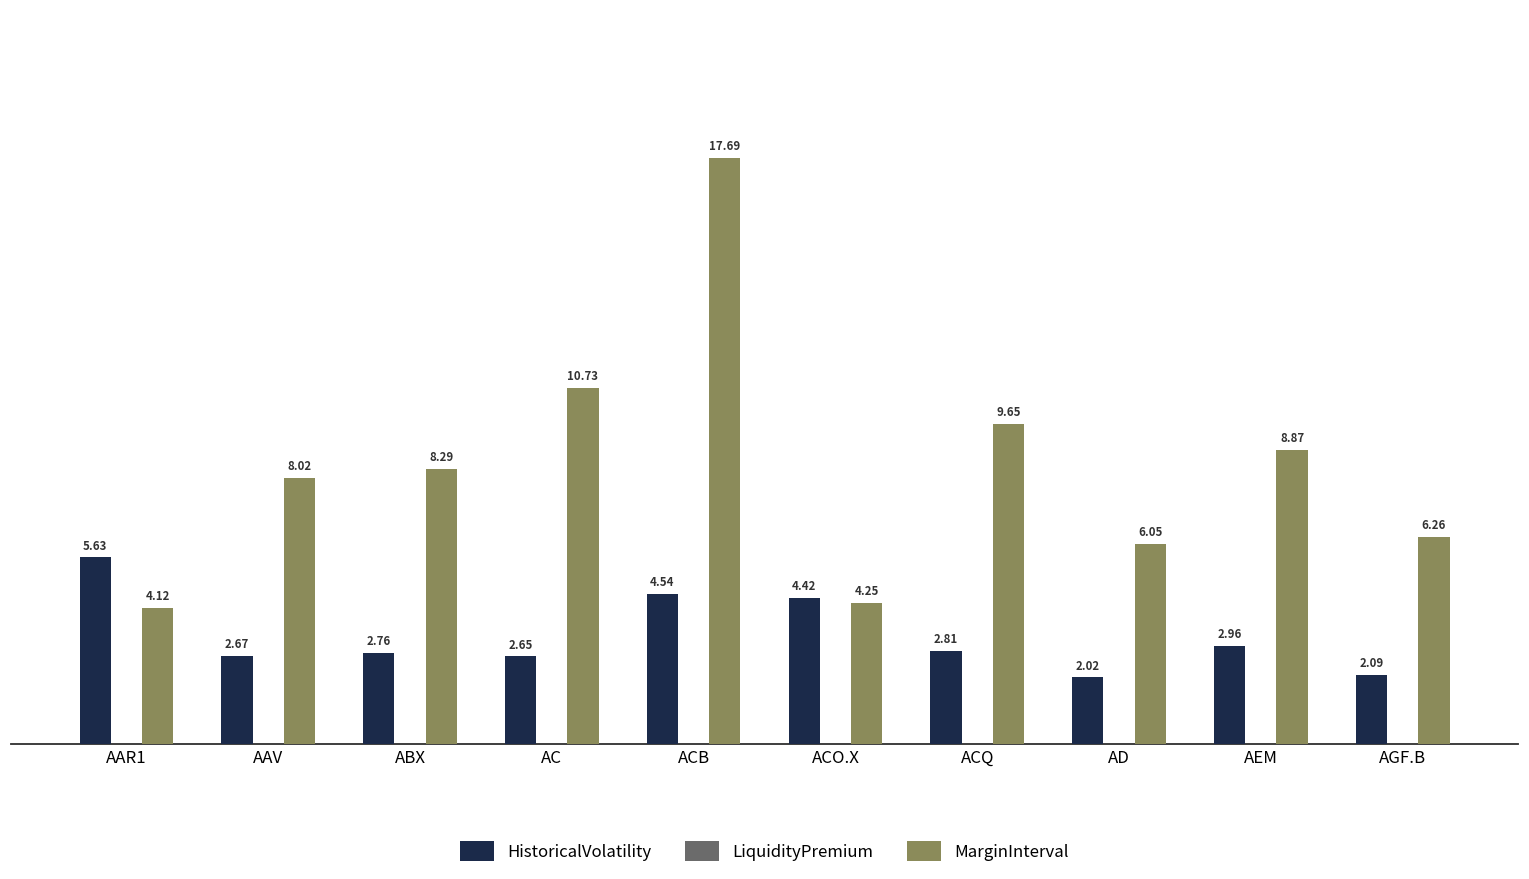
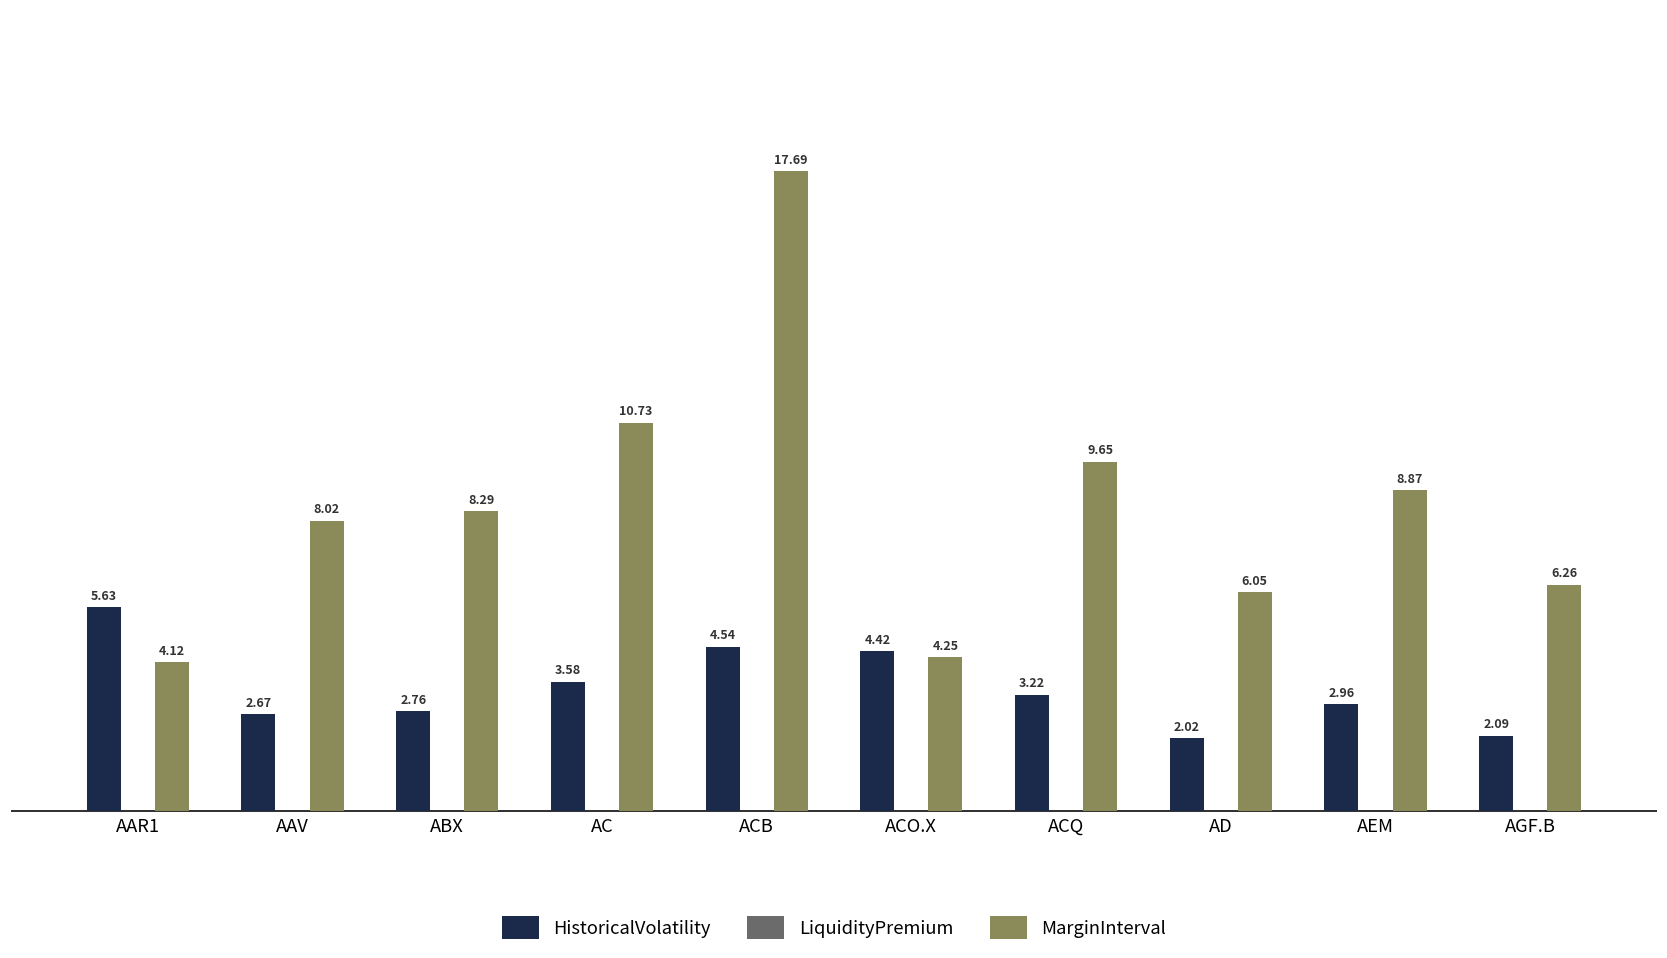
HistoricalVolatility, AC: 2.65 -> 3.58
HistoricalVolatility, ACQ: 2.81 -> 3.22
